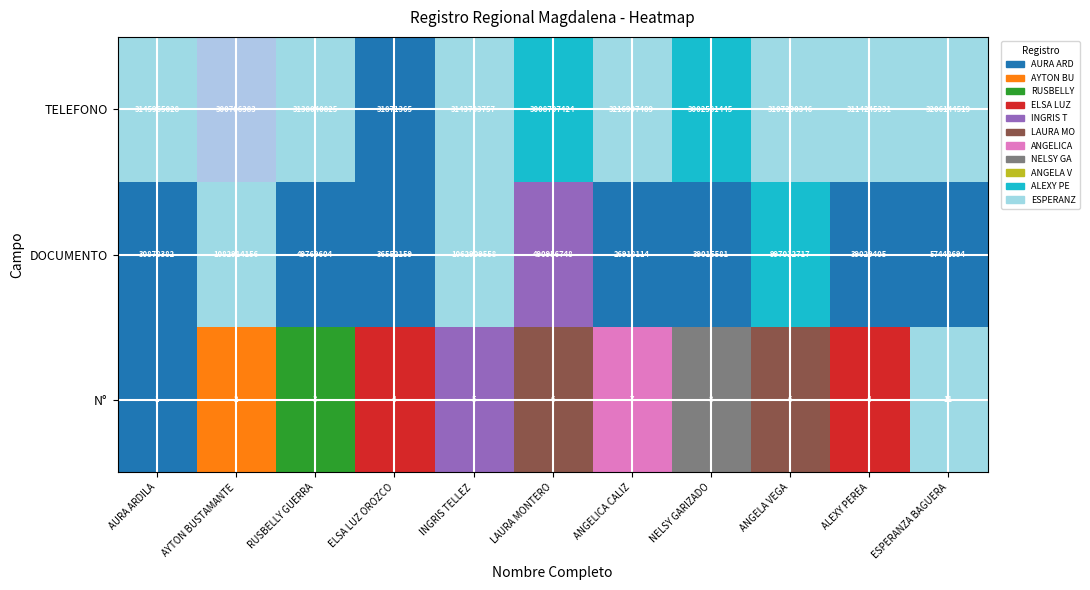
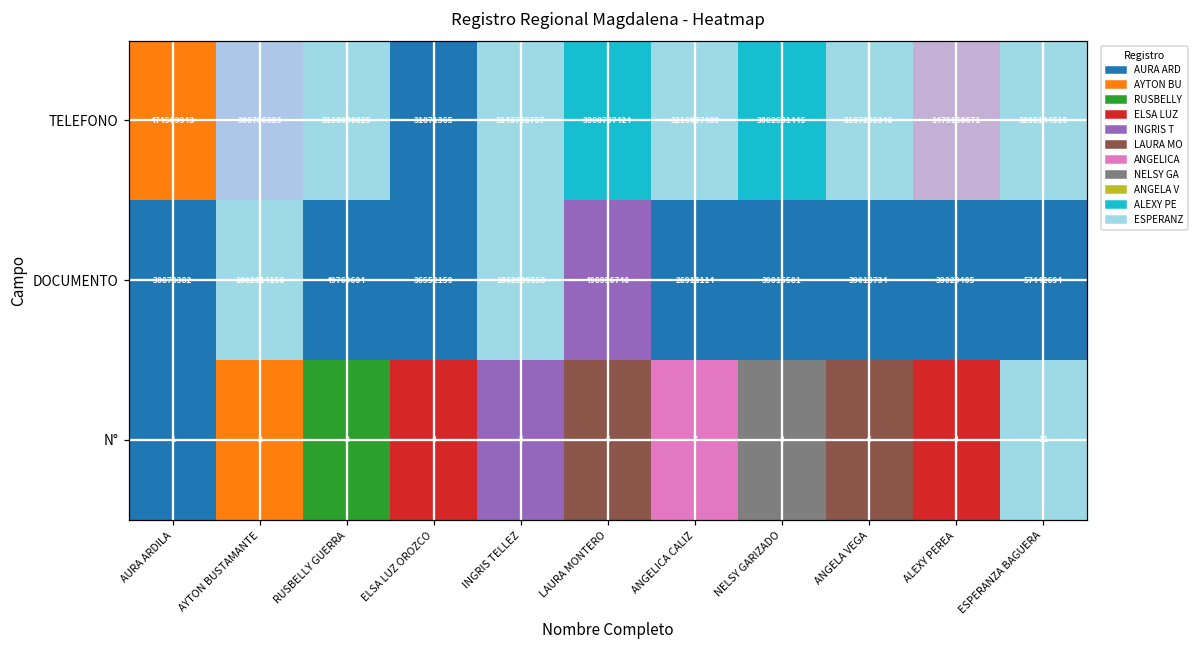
TELEFONO, AURA ARDILA: 3145965028 -> 474509943
TELEFONO, ALEXY PEREA: 3114245331 -> 1479158671
DOCUMENTO, ANGELA VEGA: 997012717 -> 39018734
